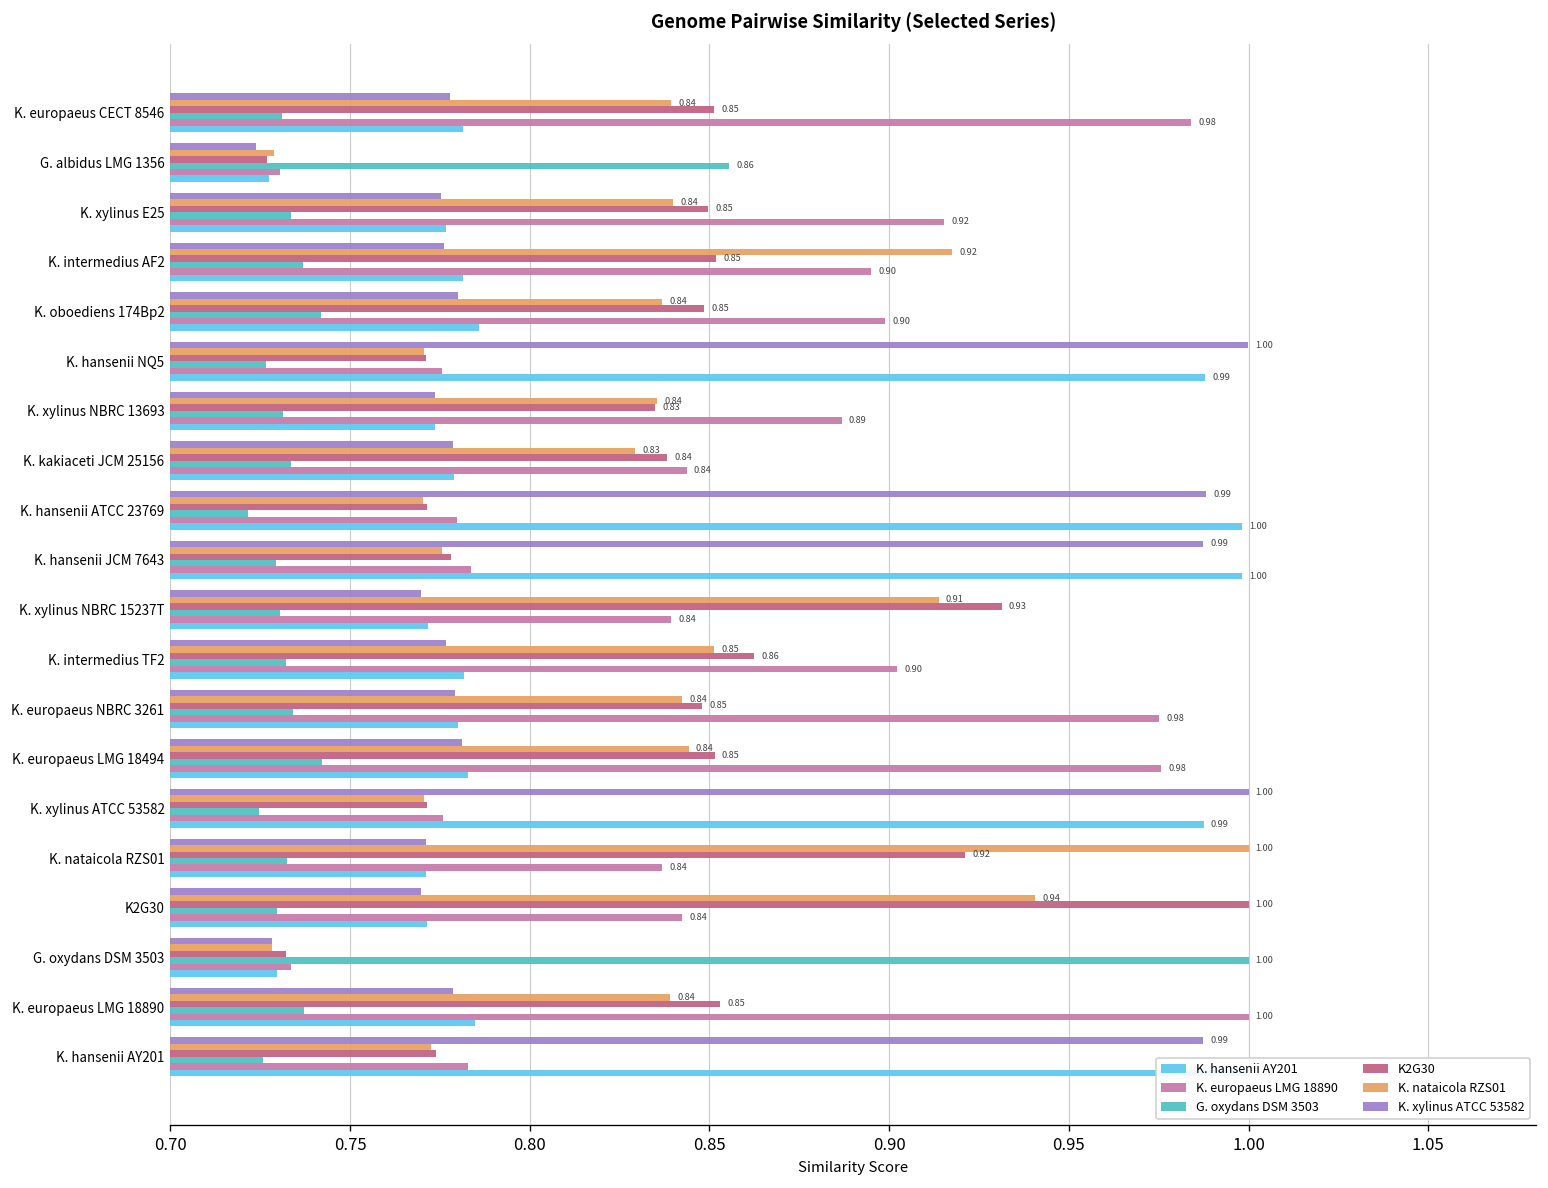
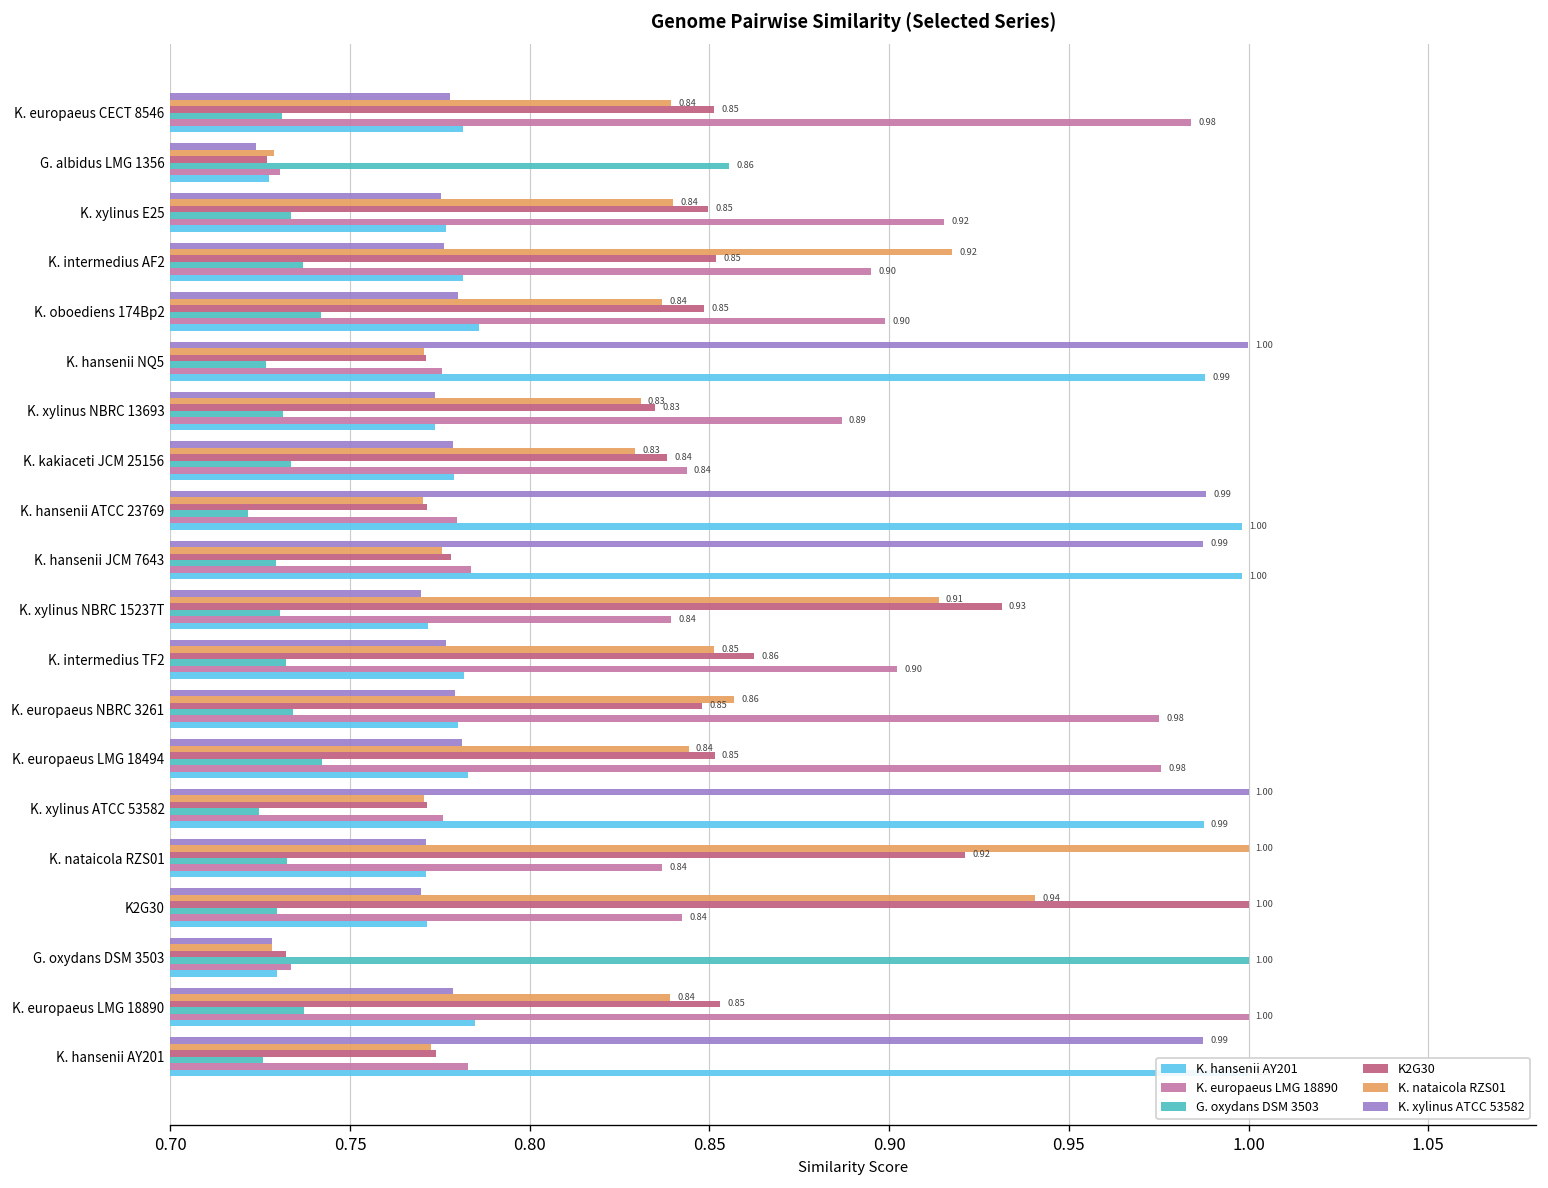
K. nataicola RZS01, K. xylinus NBRC 13693: 0.84 -> 0.83
K. nataicola RZS01, K. europaeus NBRC 3261: 0.84 -> 0.86
